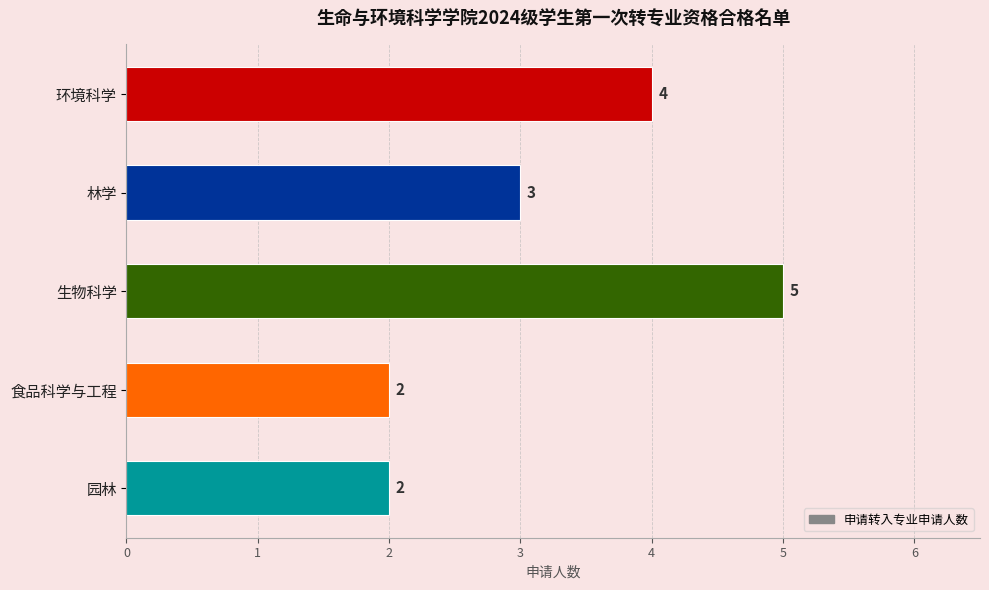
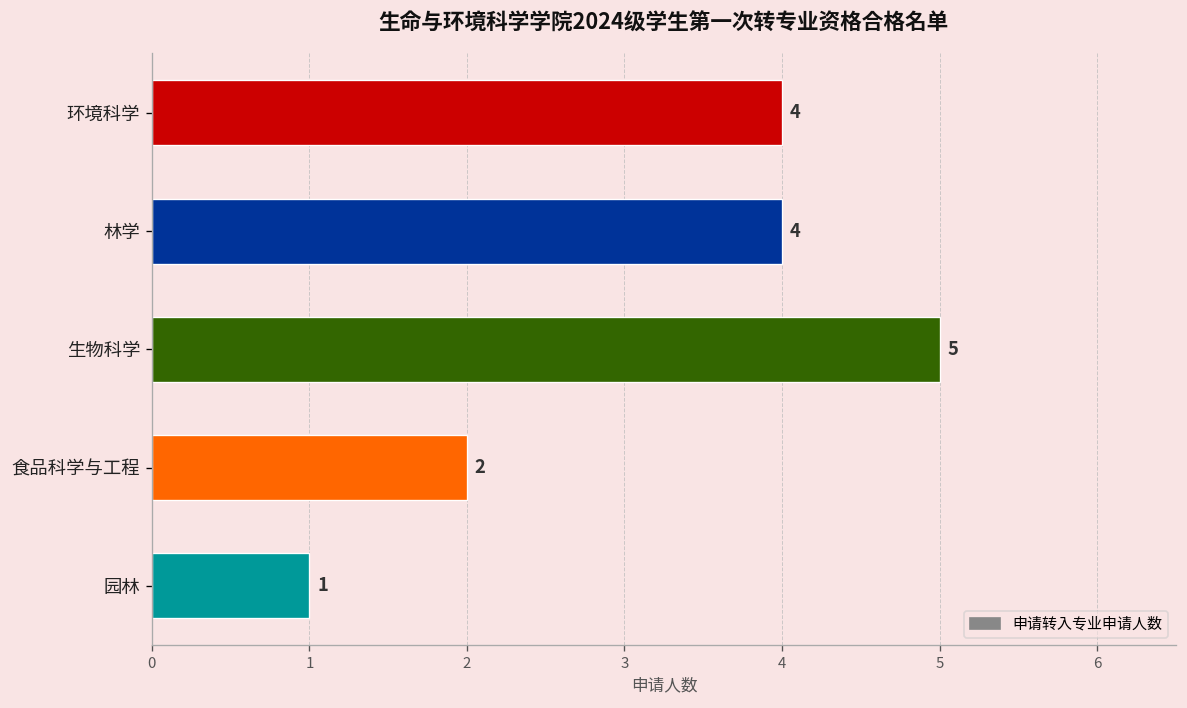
林学: 3 -> 4
园林: 2 -> 1
